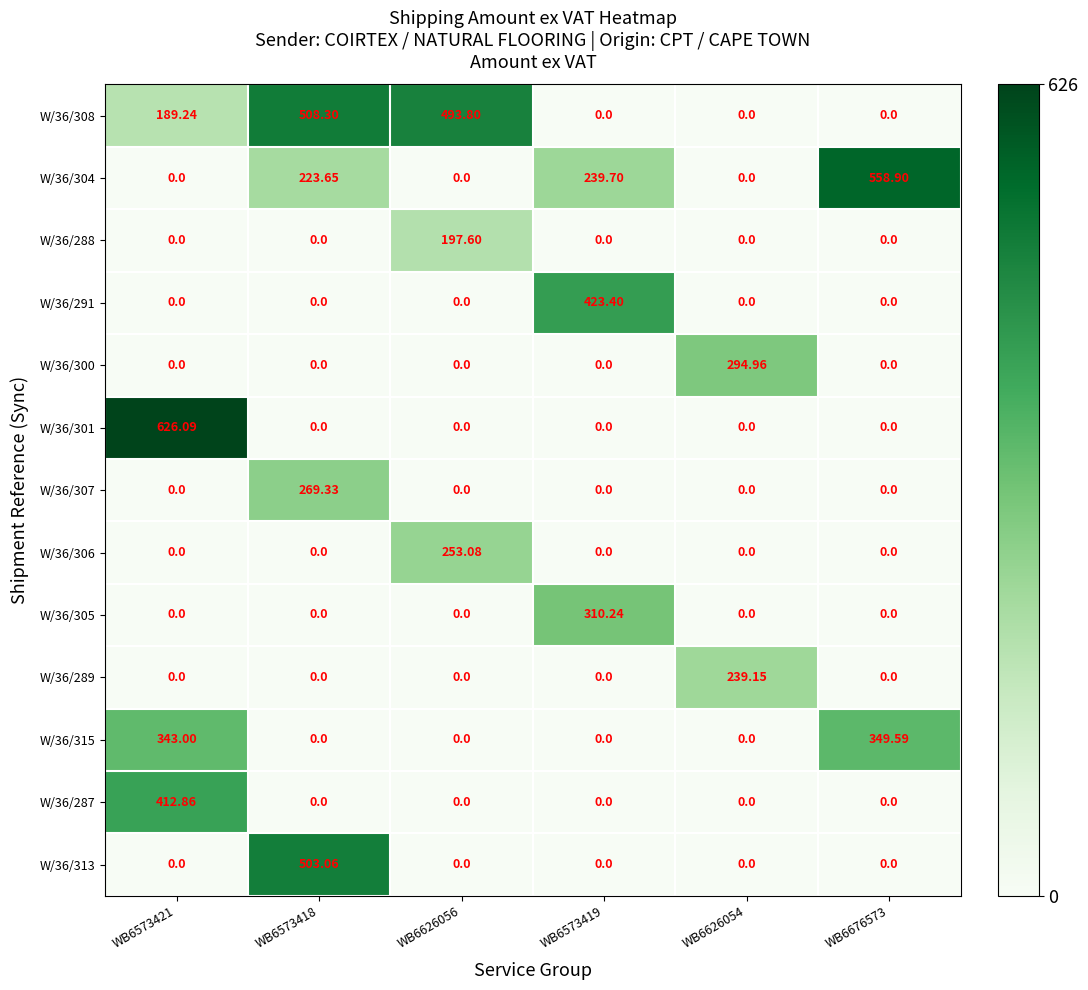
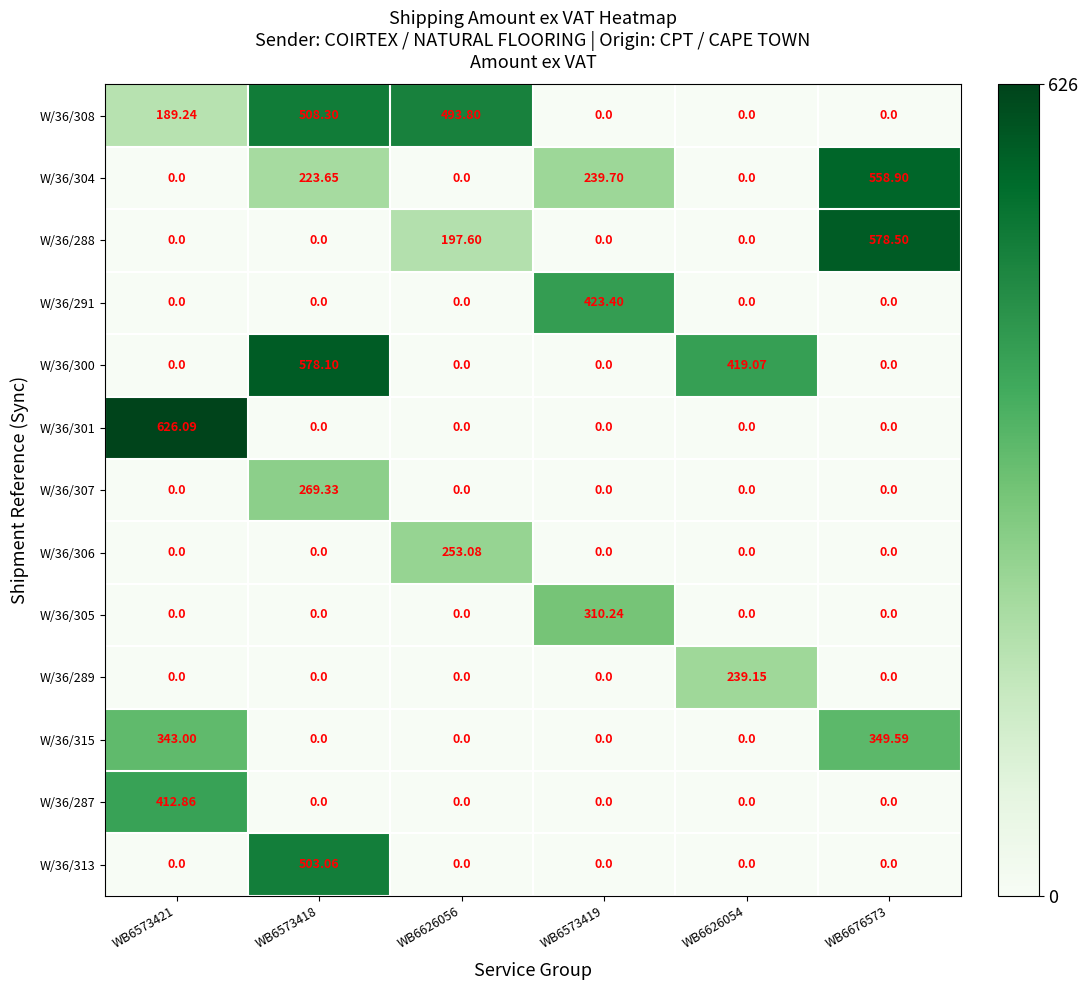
W/36/288, WB6676573: 0.0 -> 578.50
W/36/300, WB6573418: 0.0 -> 578.10
W/36/300, WB6626054: 294.96 -> 419.07
